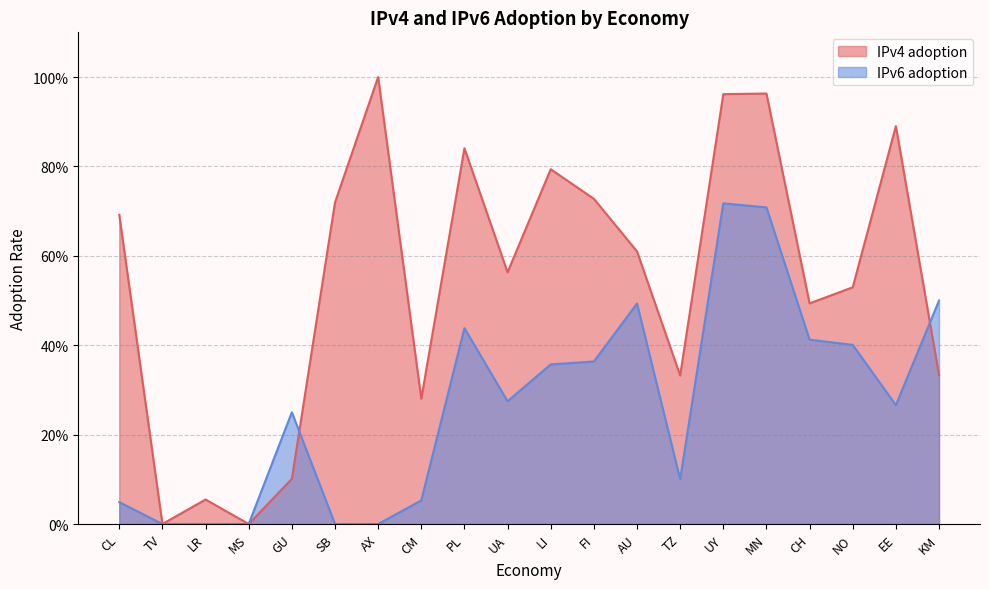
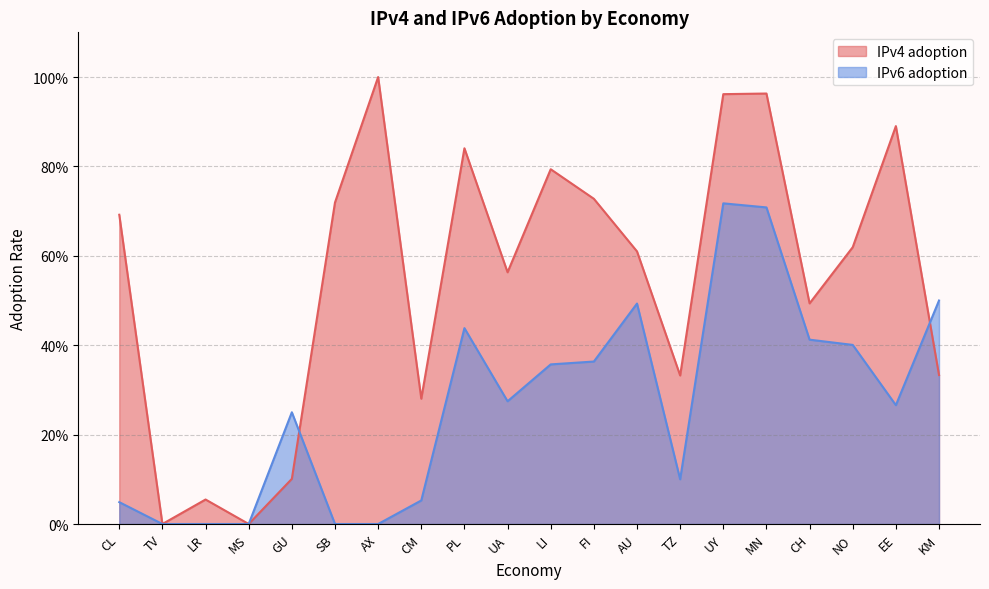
IPv4 adoption, NO: 53% -> 62%
